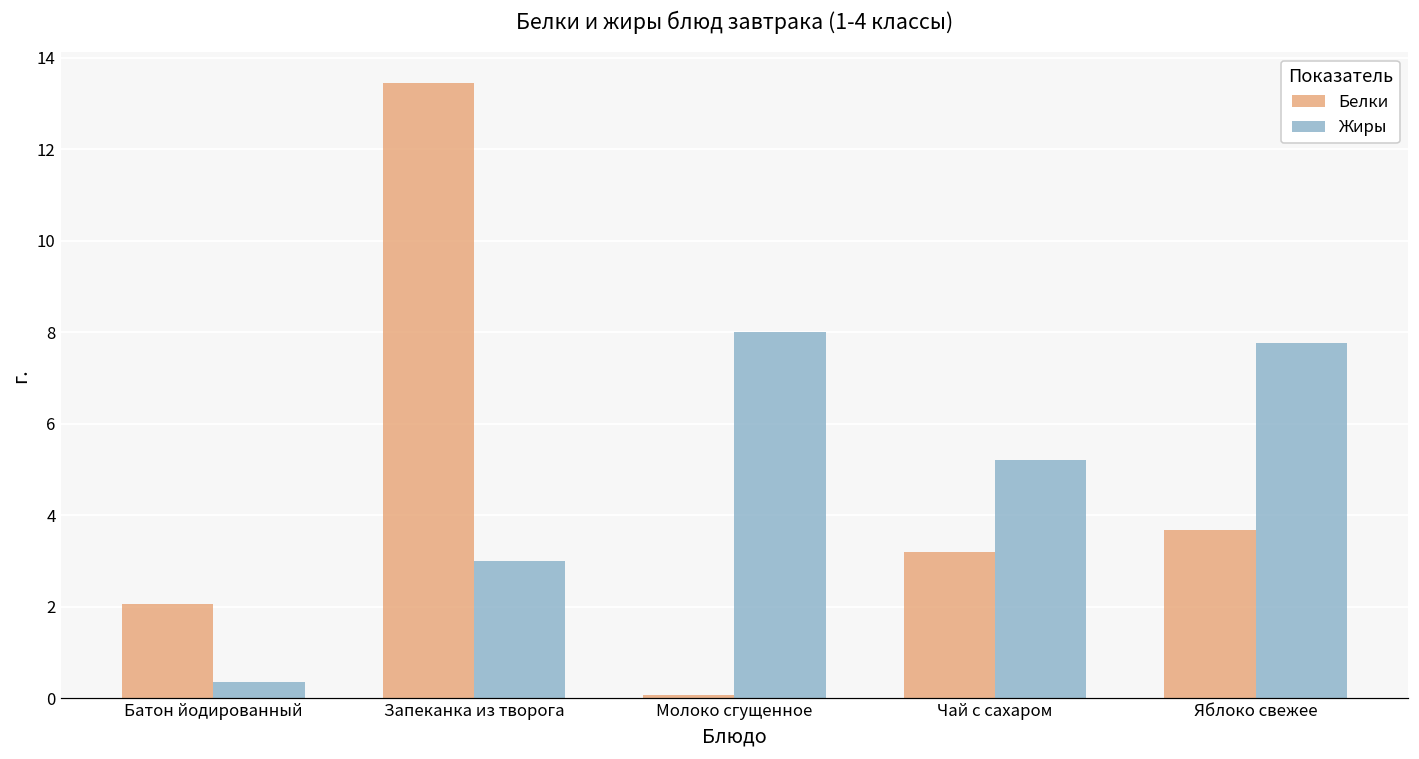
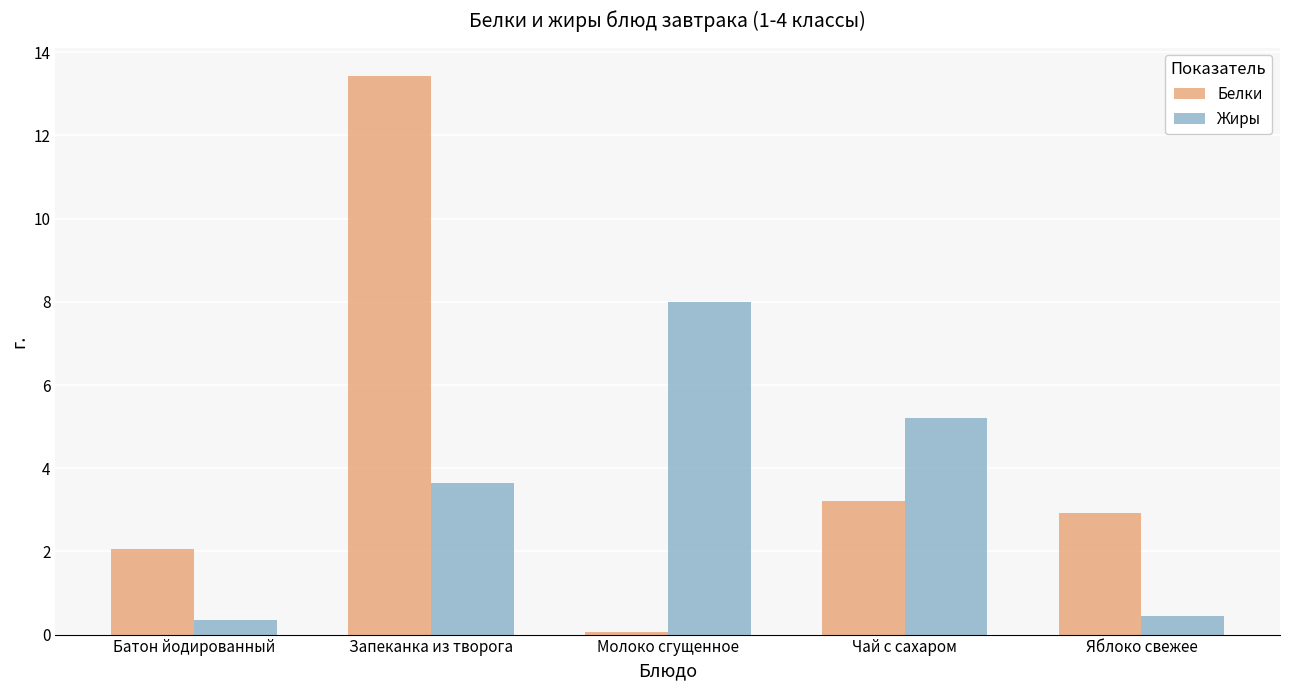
Жиры, Запеканка из творога: 3.0 -> 3.7
Белки, Яблоко свежее: 3.7 -> 2.9
Жиры, Яблоко свежее: 7.8 -> 0.5
